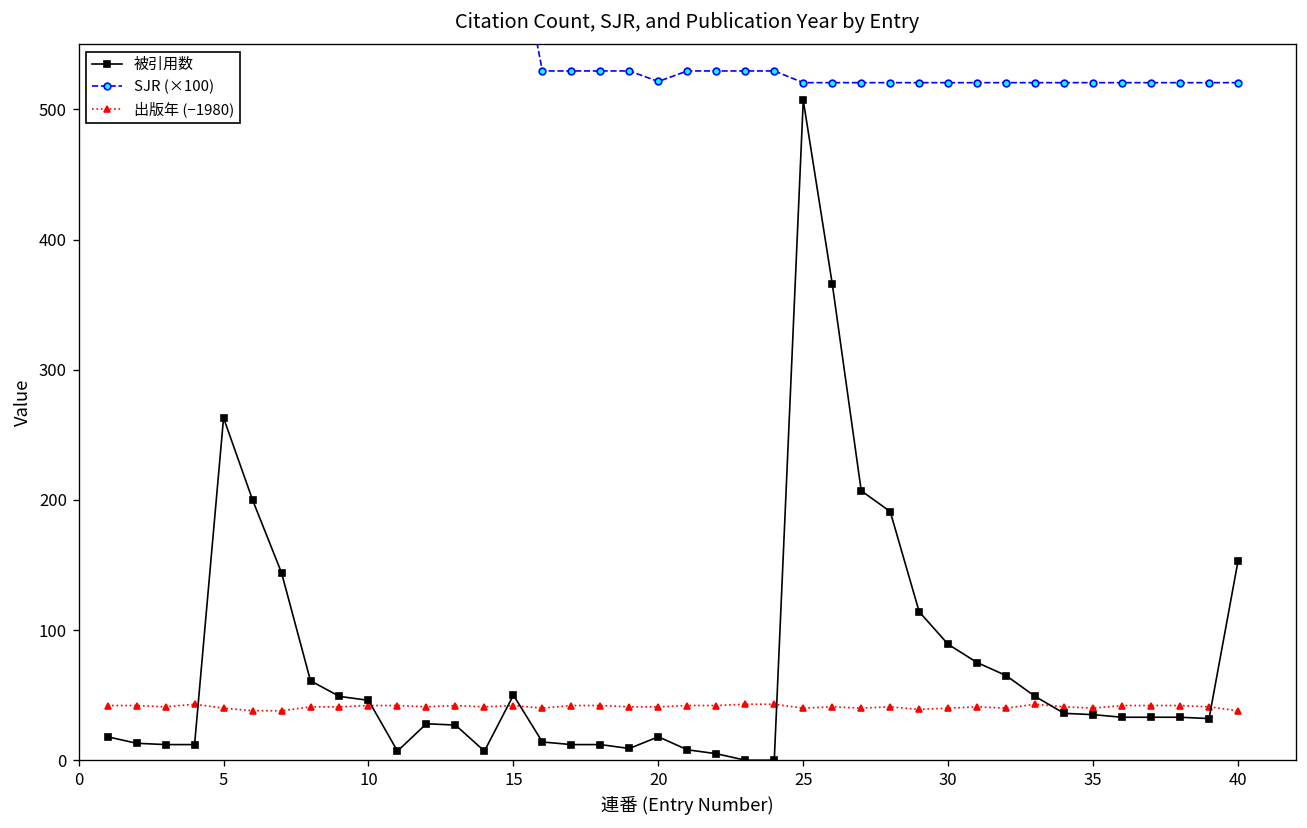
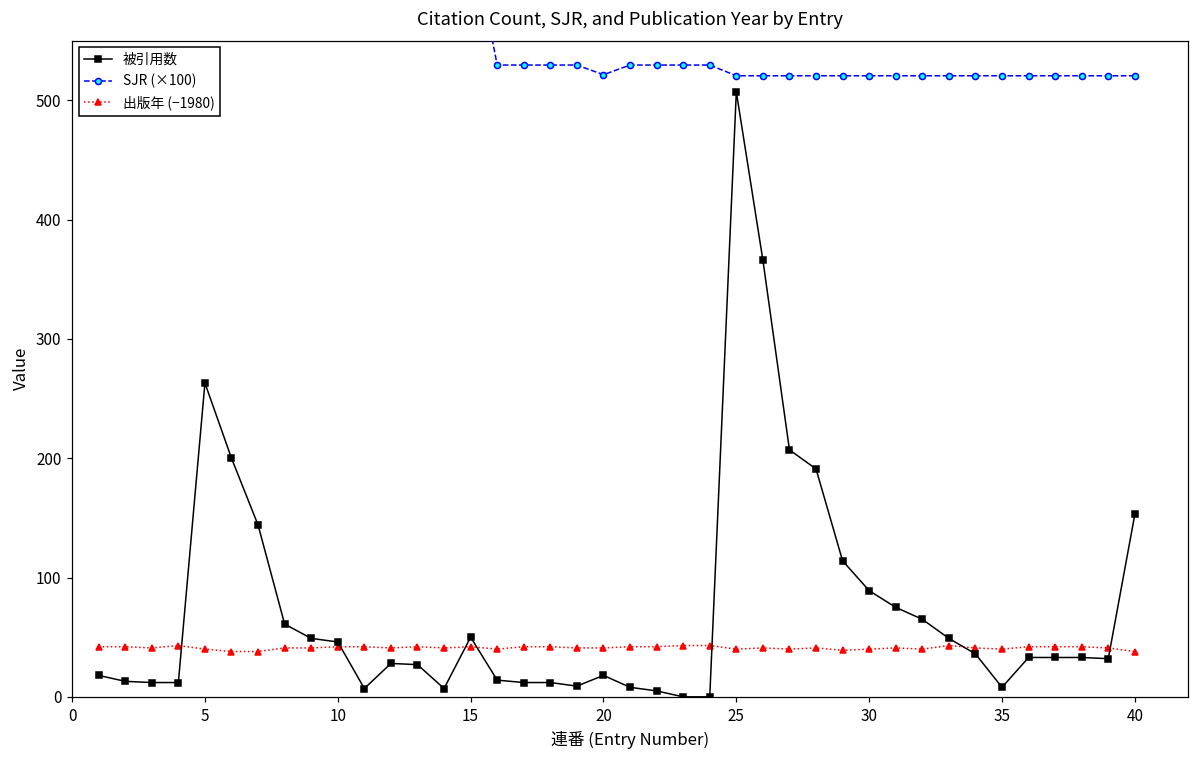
被引用数, 35: 35 -> 8
